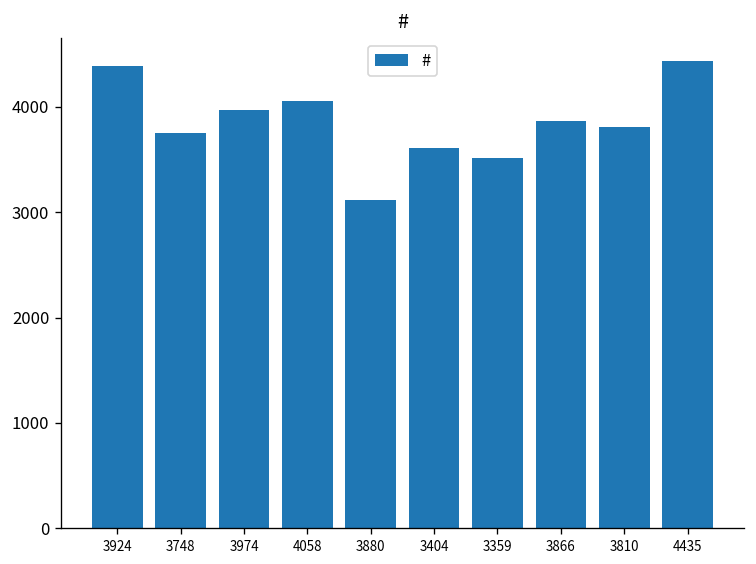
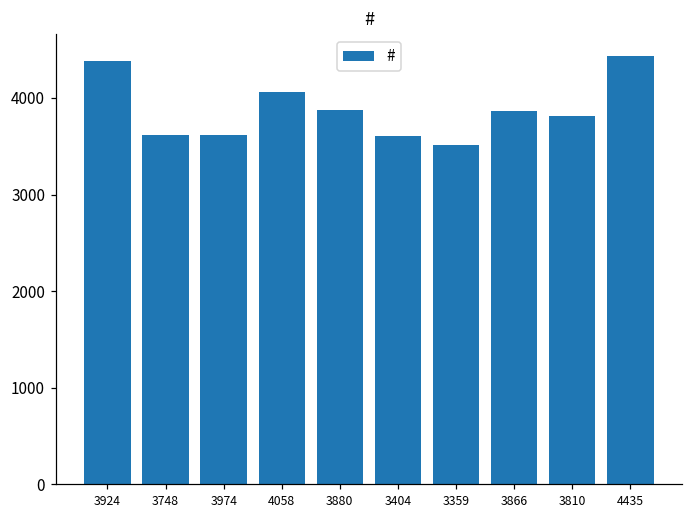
3748: 3700 -> 3600
3974: 4000 -> 3600
3880: 3100 -> 3900
